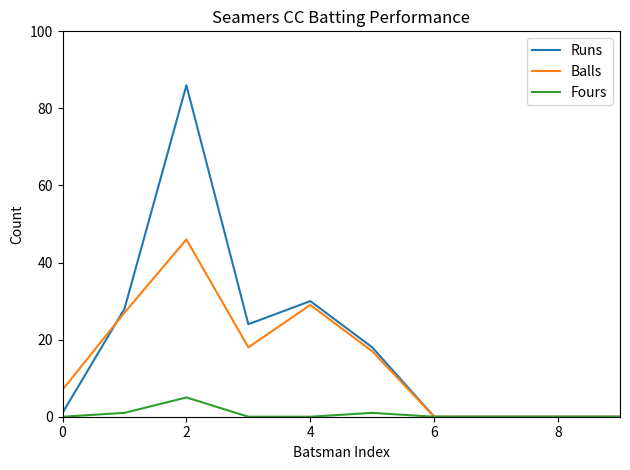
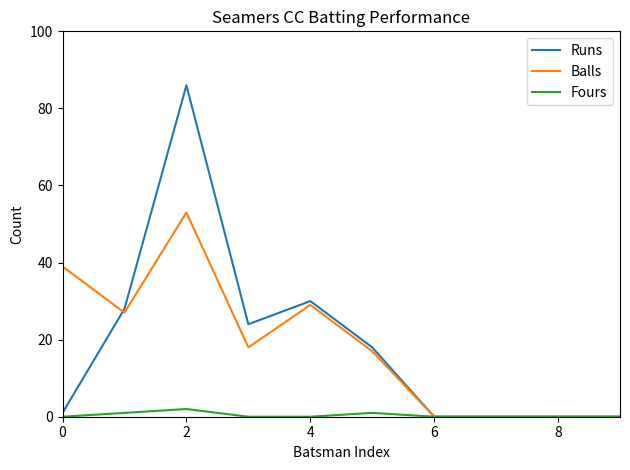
Balls, 0: 7 -> 39
Balls, 2: 46 -> 53
Fours, 2: 5 -> 2
